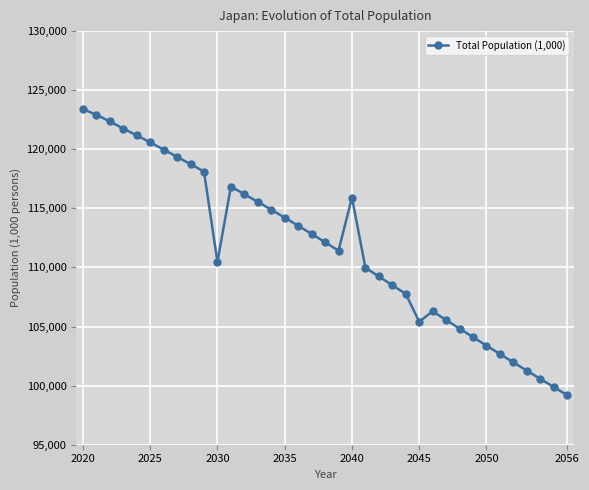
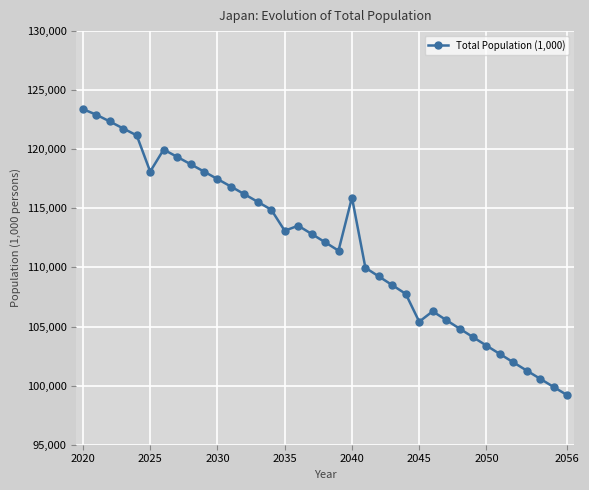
2025: 120,600 -> 118,100
2030: 110,500 -> 117,500
2035: 114,200 -> 113,100
